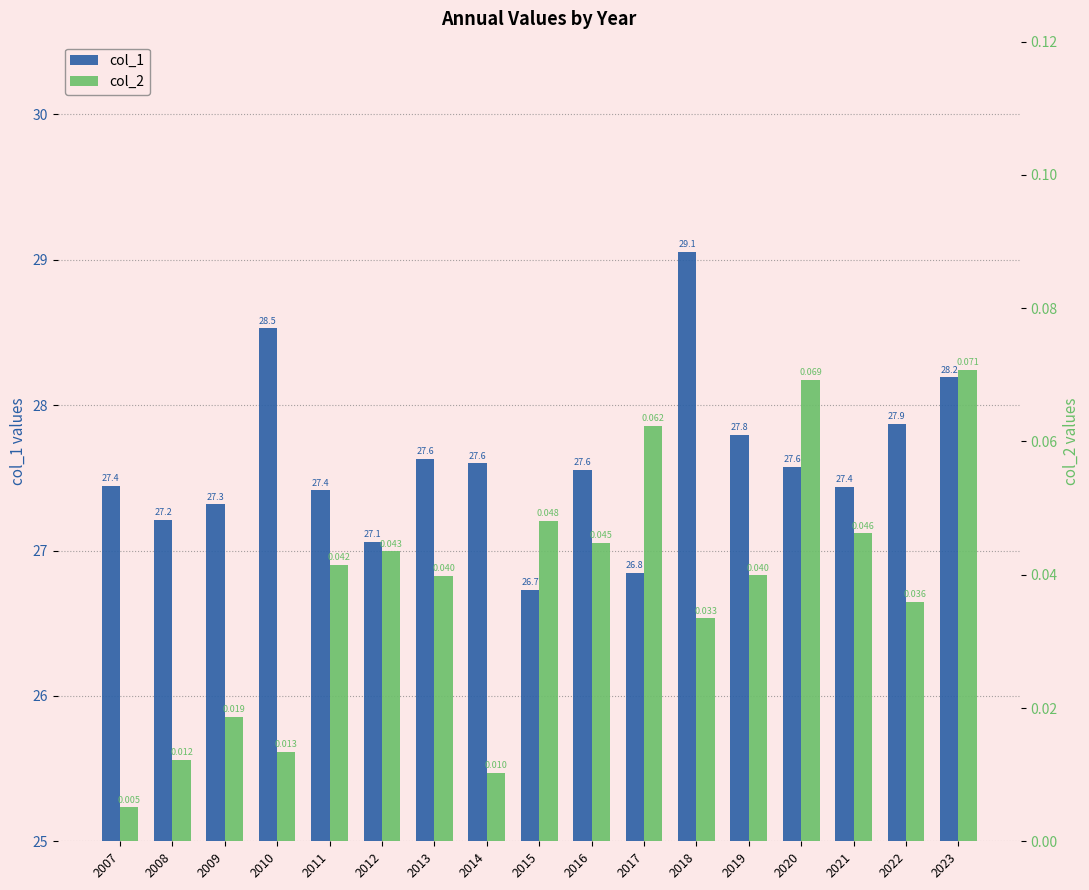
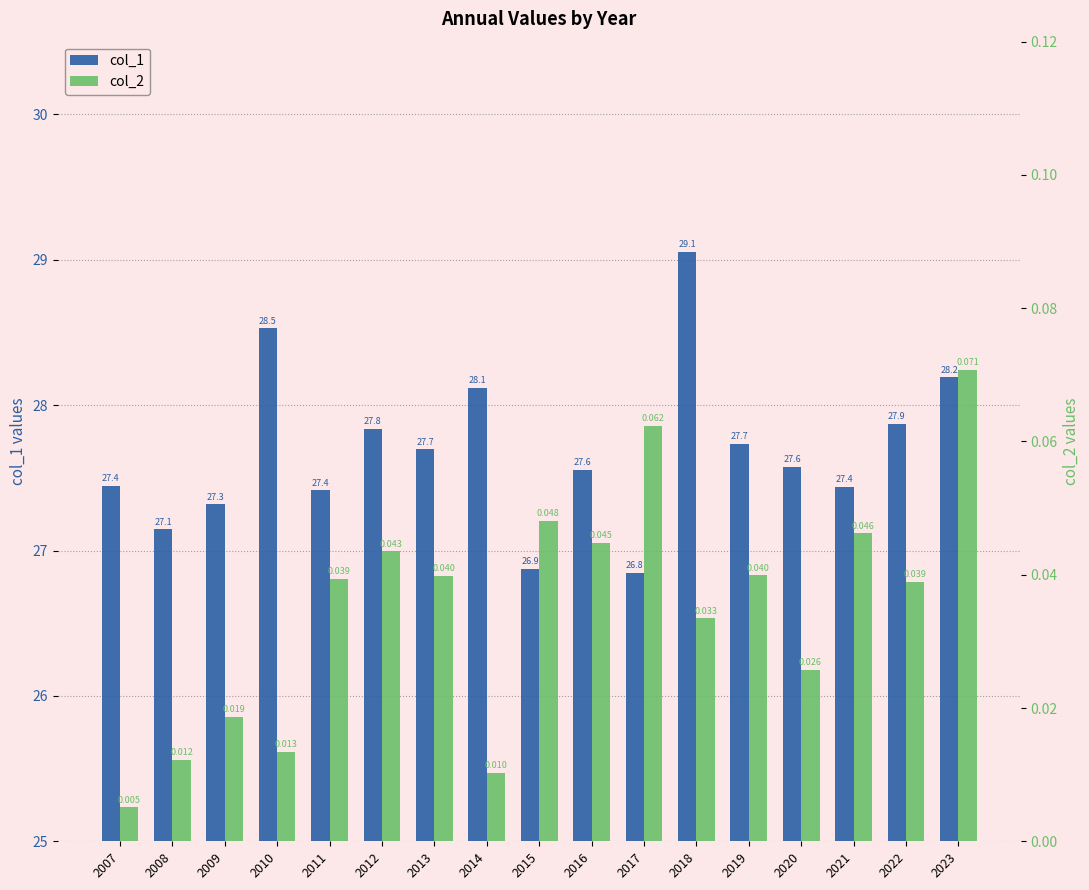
col_1, 2008: 27.2 -> 27.1
col_1, 2012: 27.1 -> 27.8
col_1, 2013: 27.6 -> 27.7
col_1, 2014: 27.6 -> 28.1
col_1, 2015: 26.7 -> 26.9
col_1, 2019: 27.8 -> 27.7
col_2, 2011: 0.042 -> 0.039
col_2, 2020: 0.069 -> 0.026
col_2, 2022: 0.036 -> 0.039
